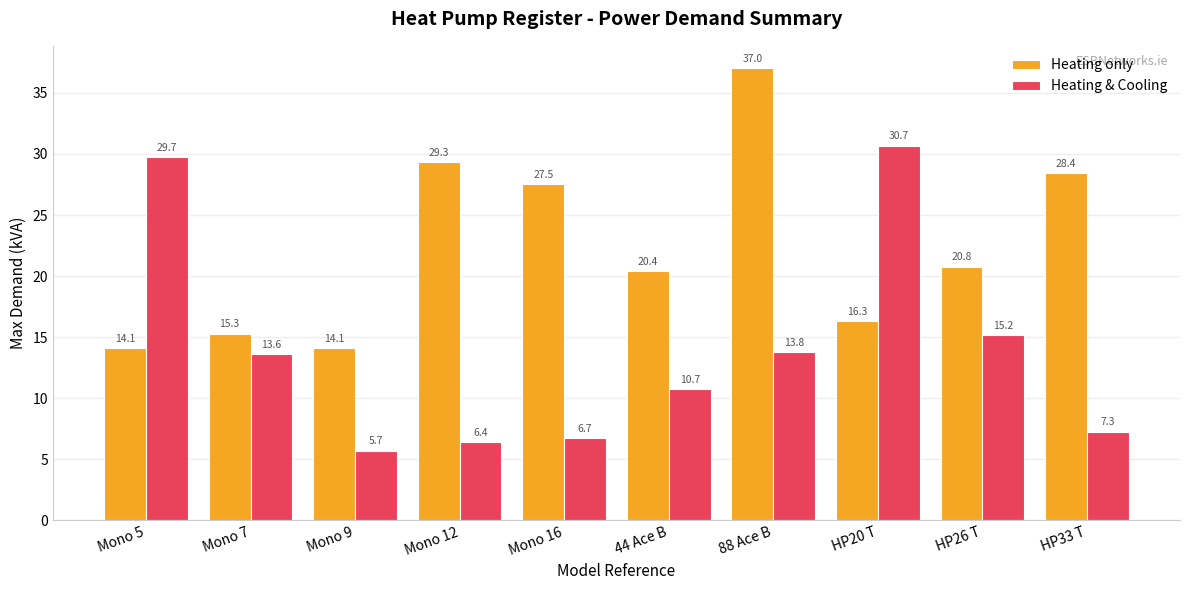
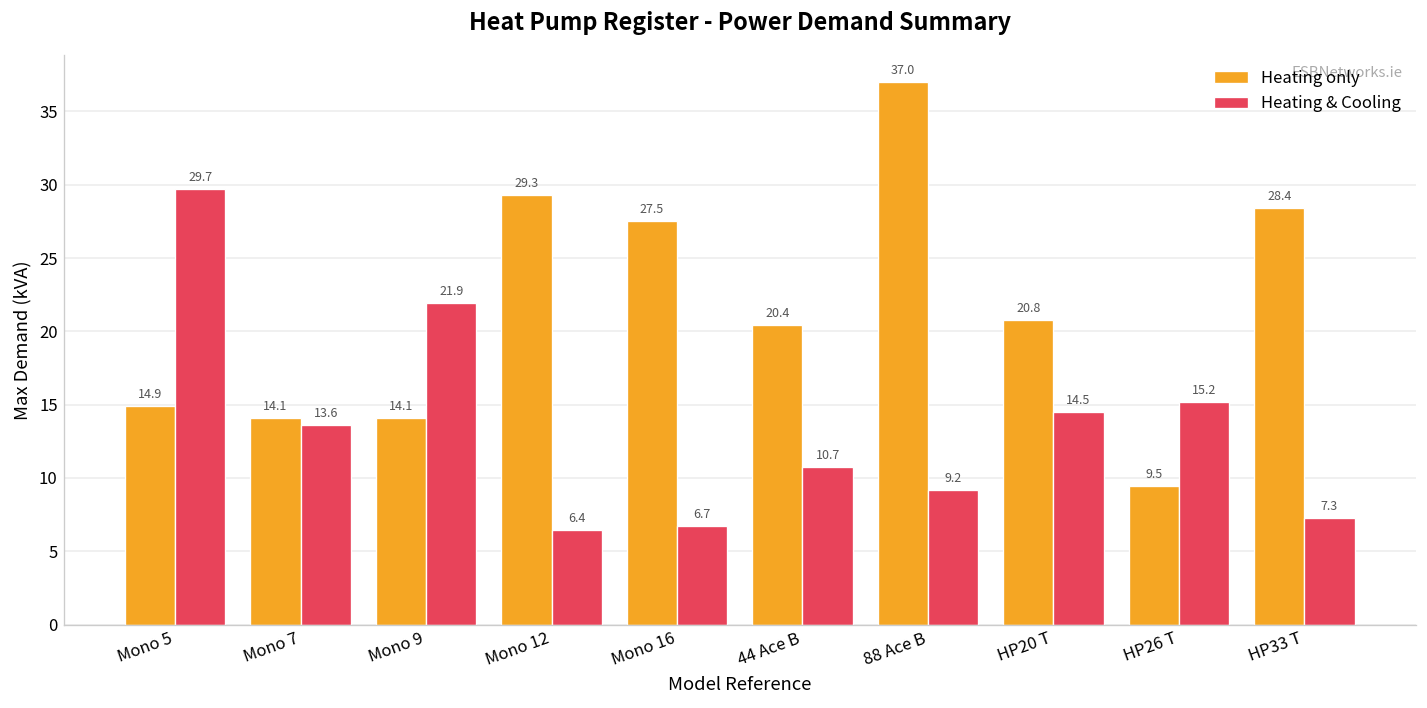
Heating only, Mono 5: 14.1 -> 14.9
Heating only, Mono 7: 15.3 -> 14.1
Heating & Cooling, Mono 9: 5.7 -> 21.9
Heating & Cooling, 88 Ace B: 13.8 -> 9.2
Heating only, HP20 T: 16.3 -> 20.8
Heating & Cooling, HP20 T: 30.7 -> 14.5
Heating only, HP26 T: 20.8 -> 9.5
